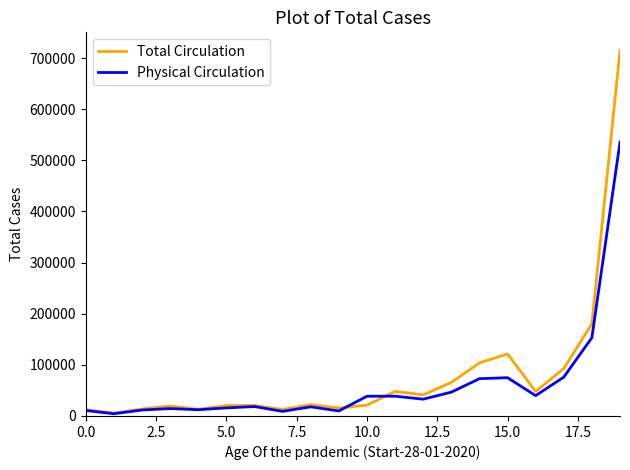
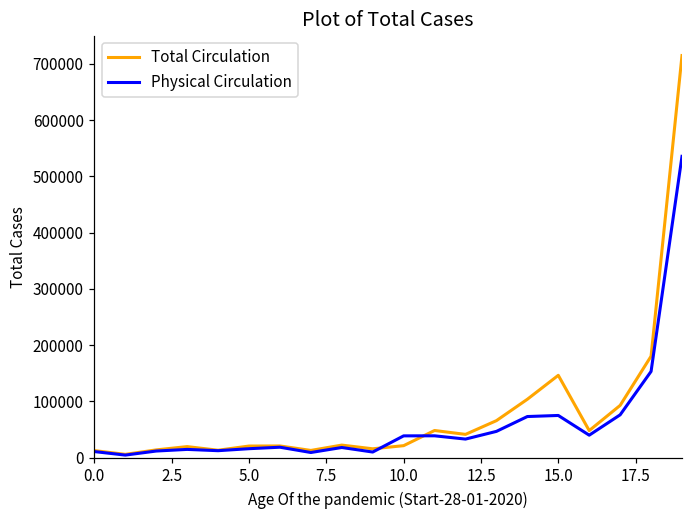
Total Circulation, 15.0: 120000 -> 150000
